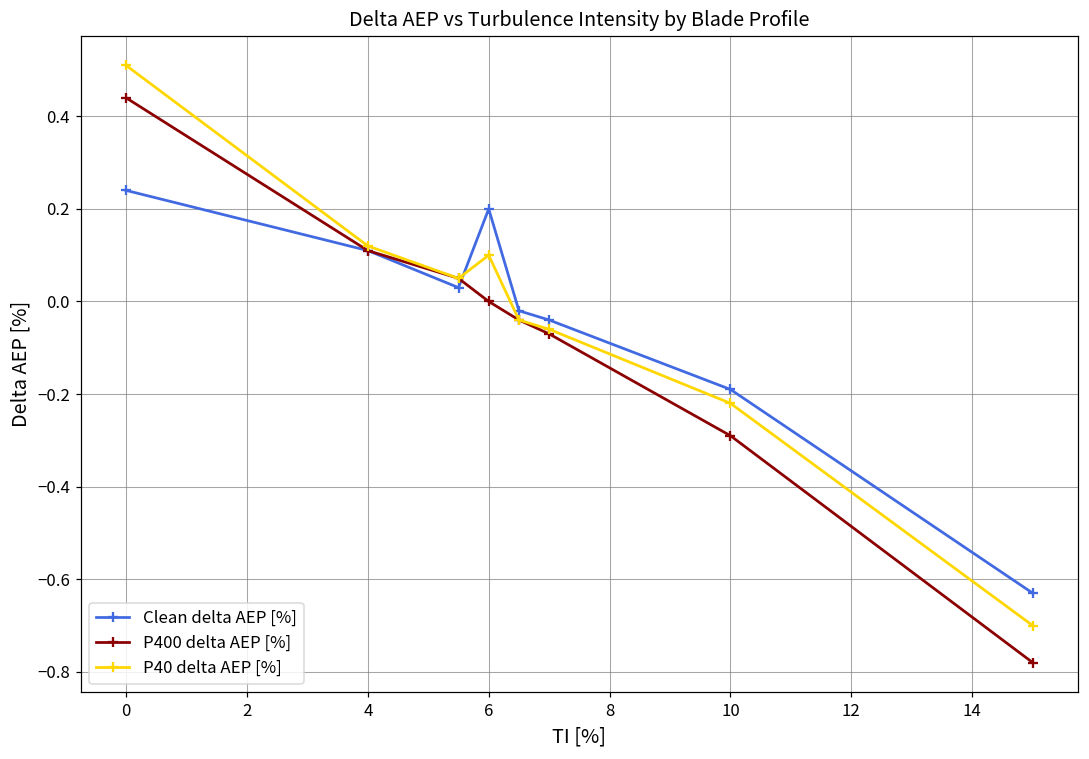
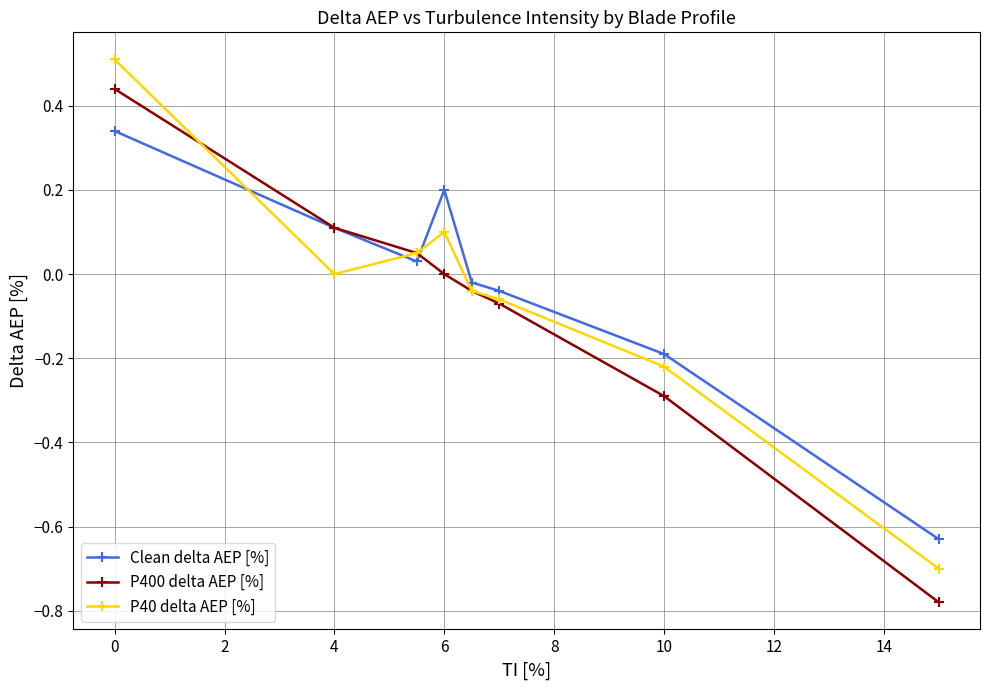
Clean delta AEP [%], 0: 0.24 -> 0.34
P40 delta AEP [%], 4: 0.12 -> 0.00
